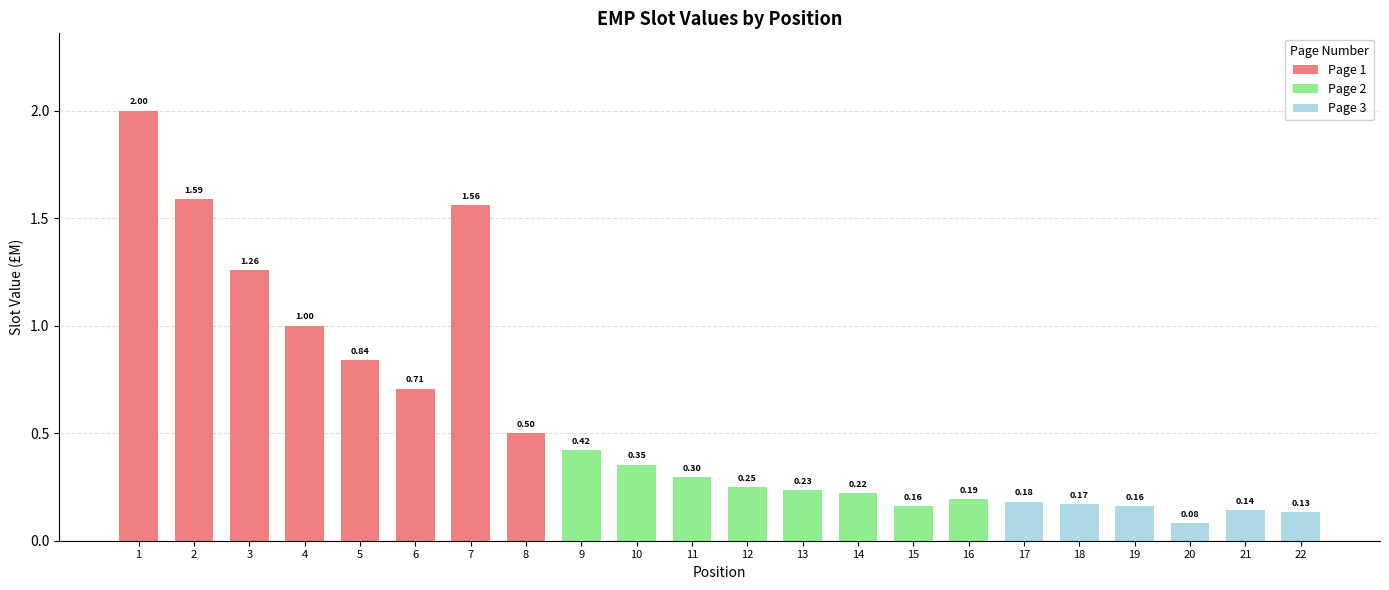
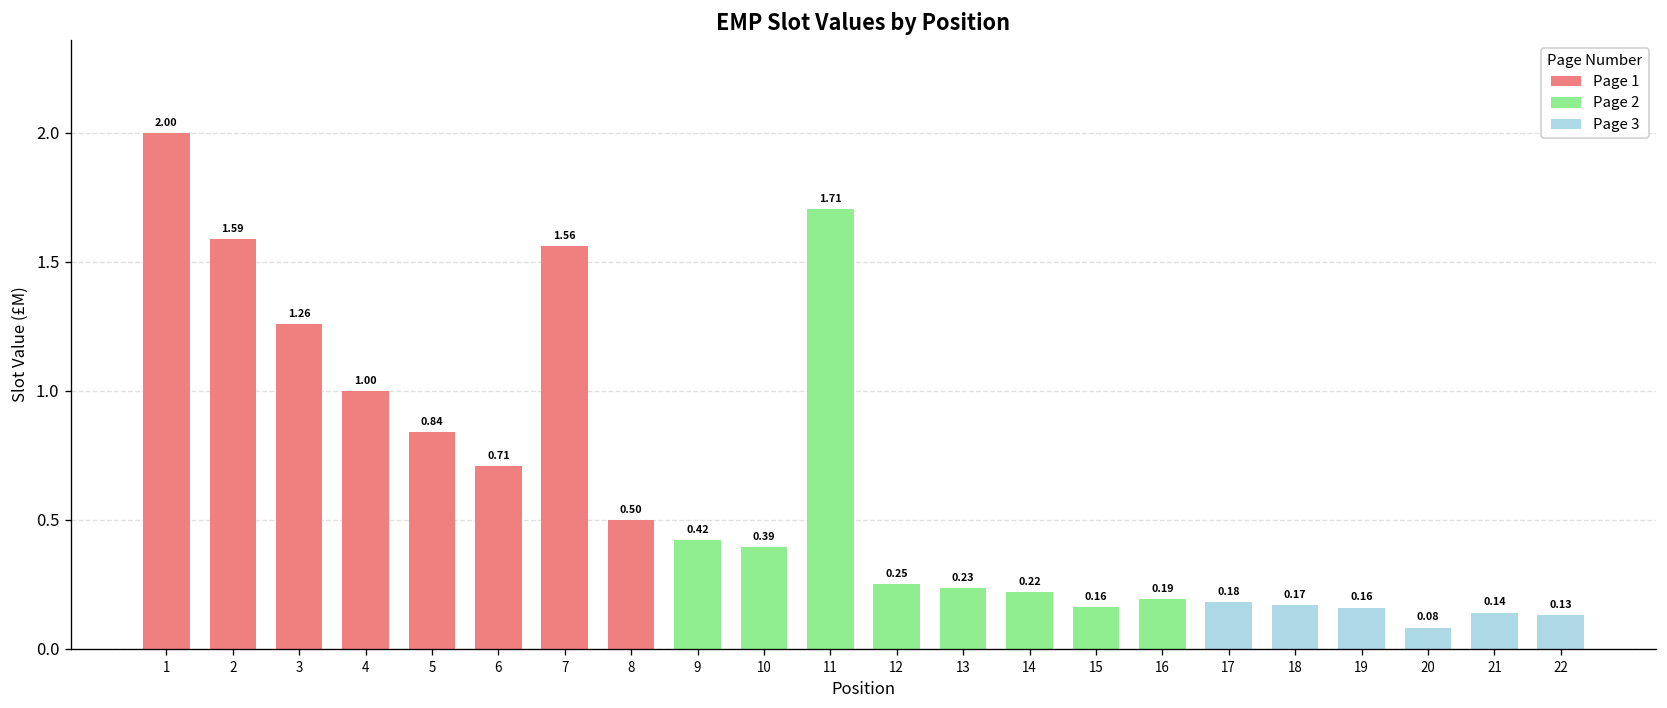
10: 0.35 -> 0.39
11: 0.30 -> 1.71
